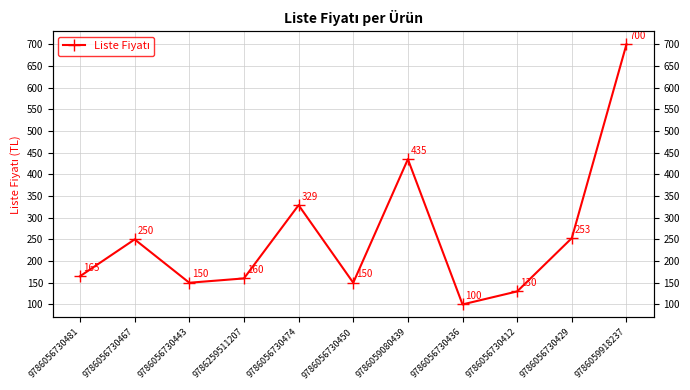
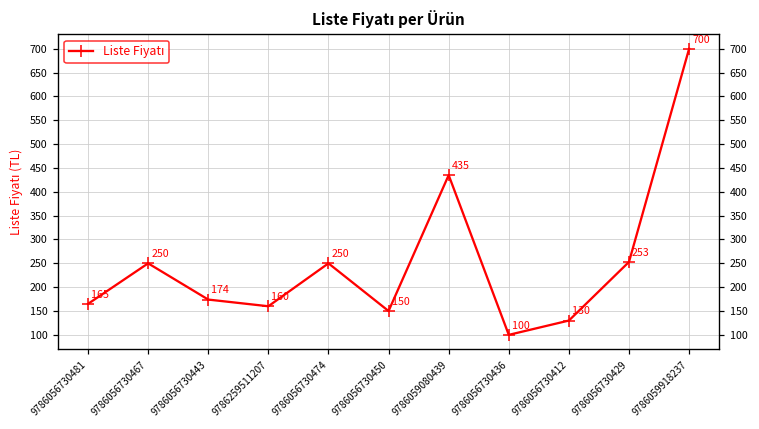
9786056730443: 150 -> 174
9786056730474: 329 -> 250
